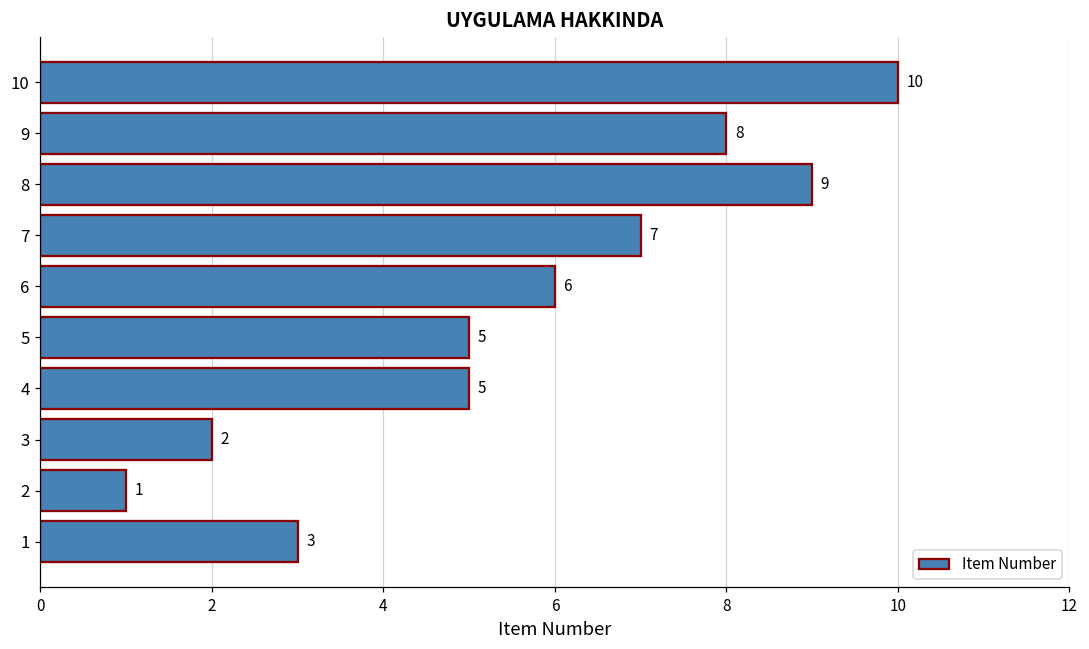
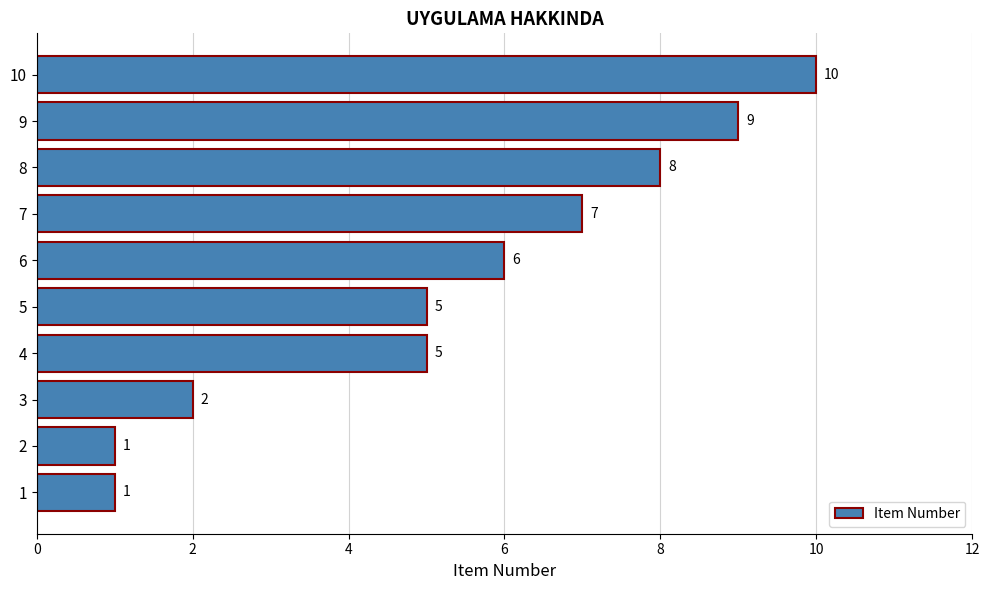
9: 8 -> 9
8: 9 -> 8
1: 3 -> 1
